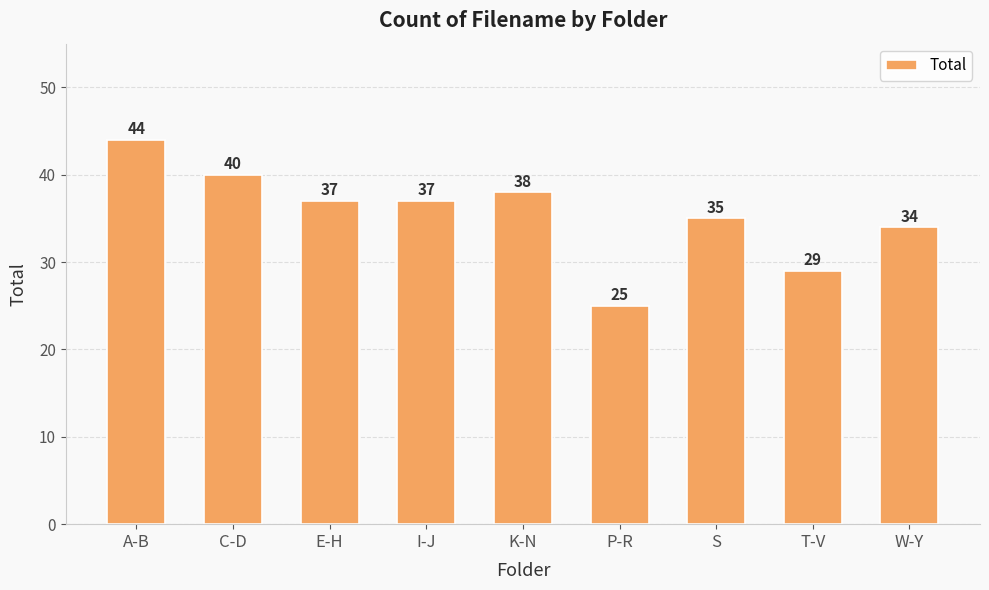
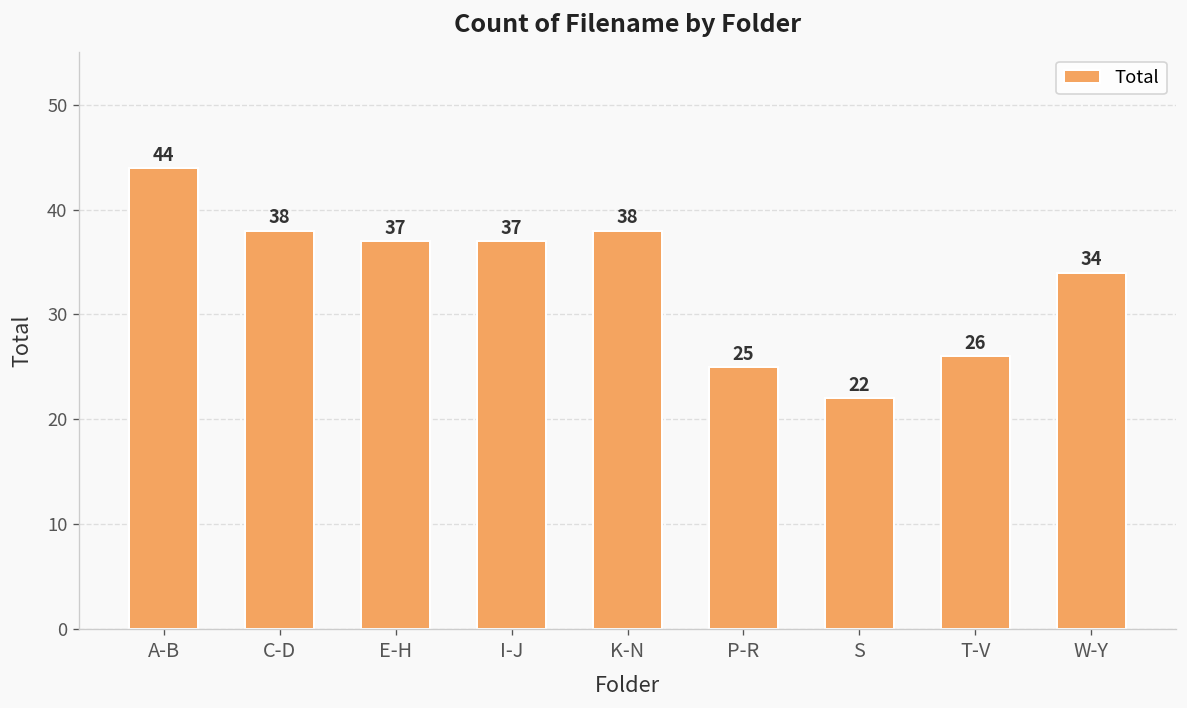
C-D: 40 -> 38
S: 35 -> 22
T-V: 29 -> 26
